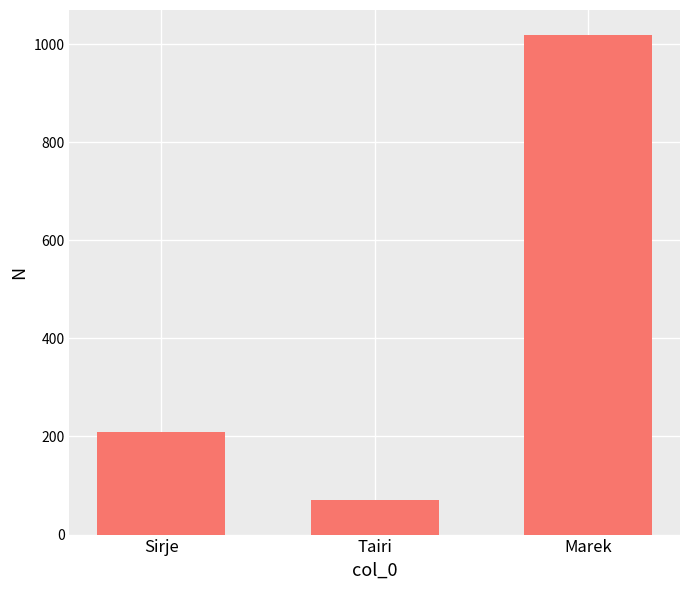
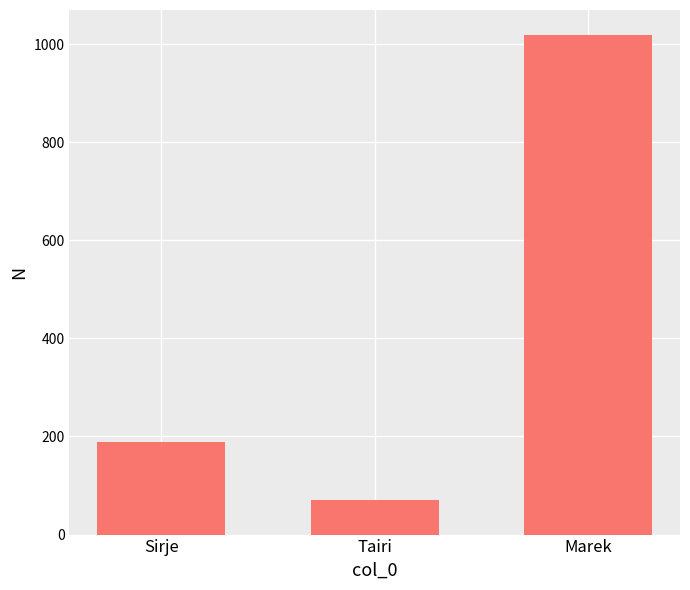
Sirje: 210 -> 190
